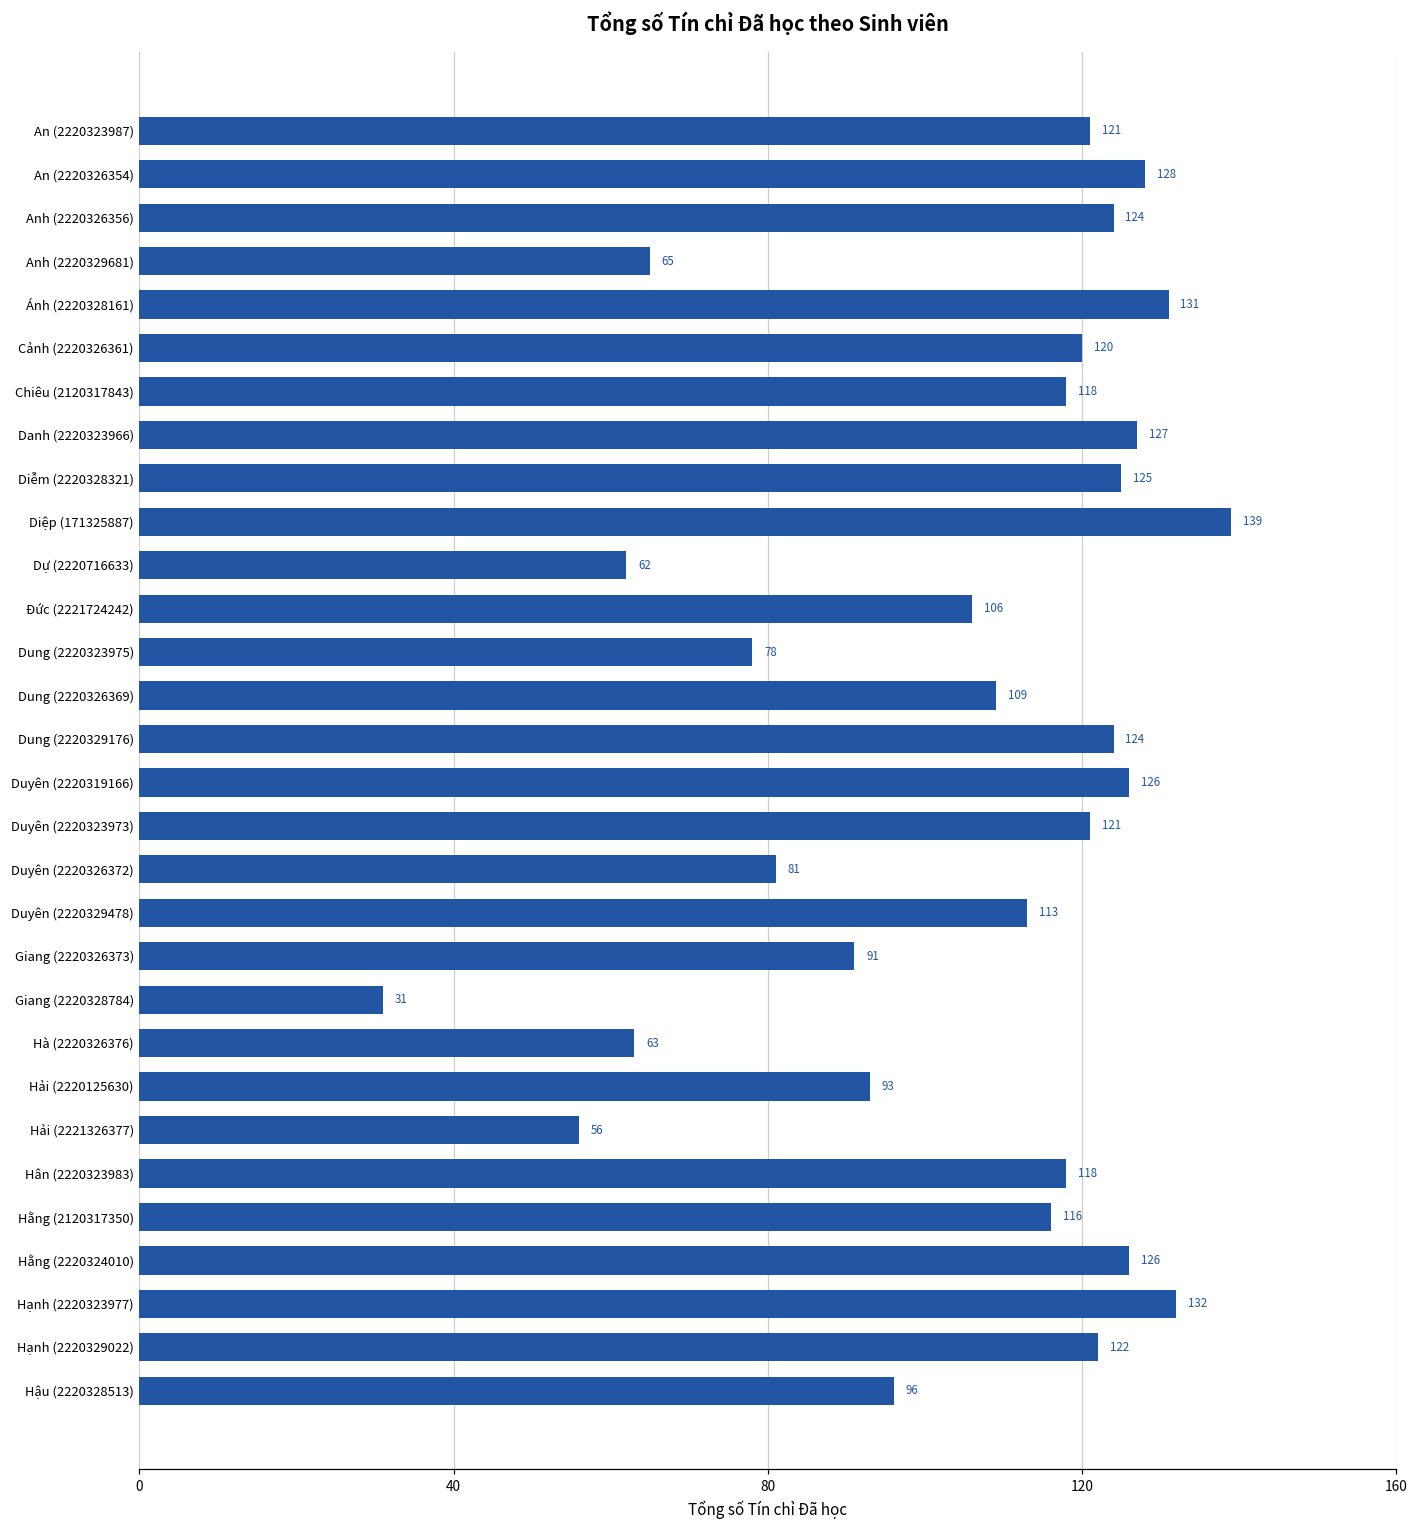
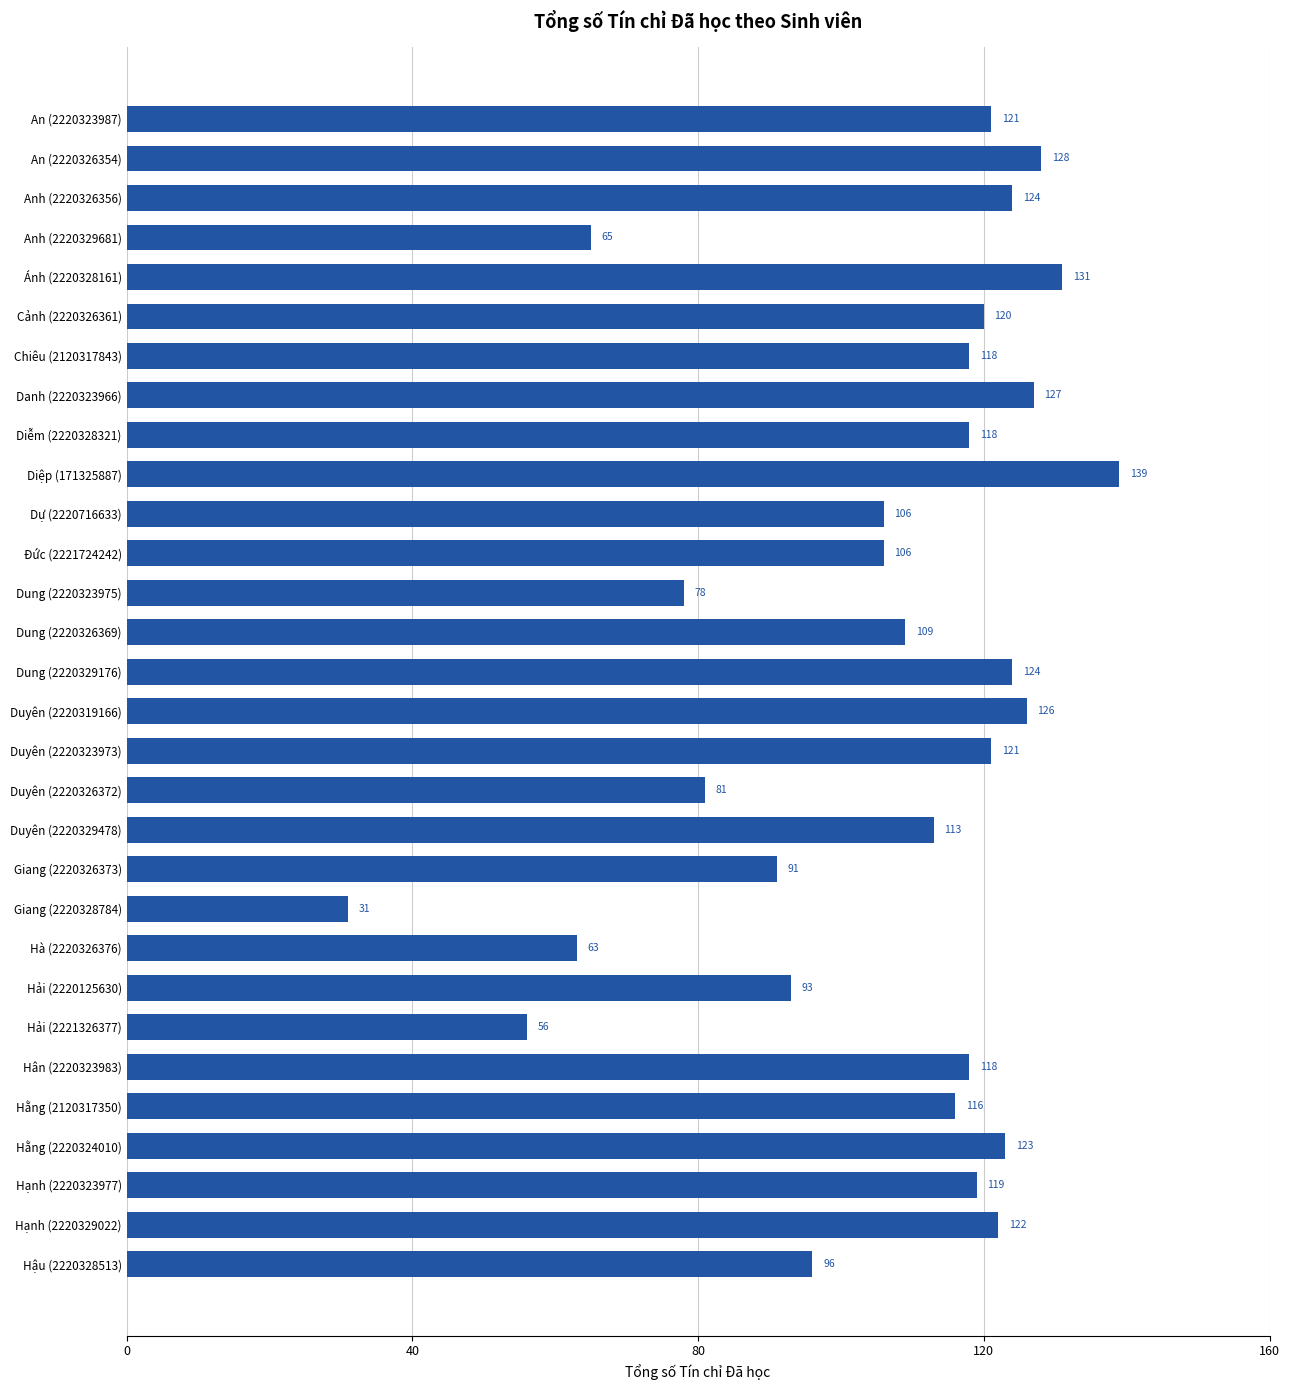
Diễm (2220328321): 125 -> 118
Dự (2220716633): 62 -> 106
Hằng (2220324010): 126 -> 123
Hạnh (2220323977): 132 -> 119
